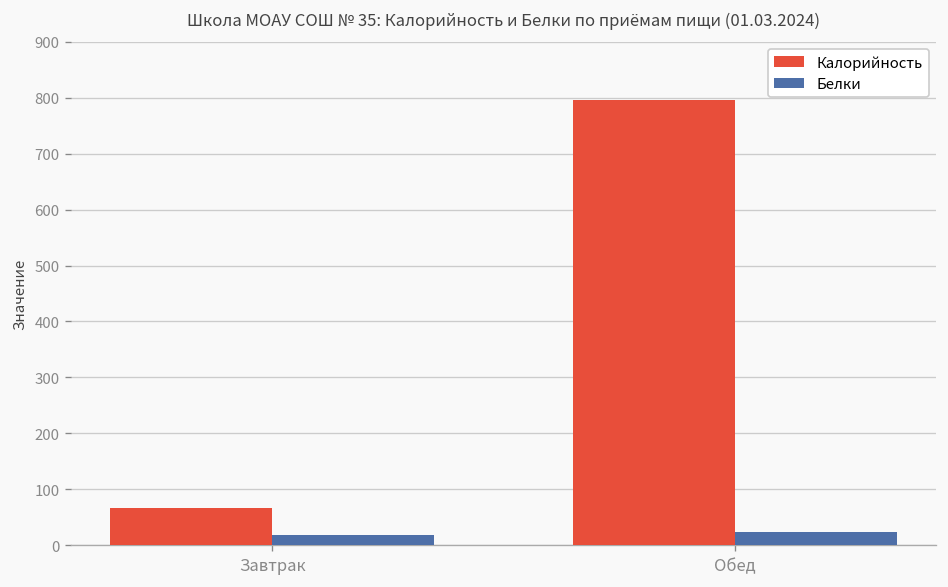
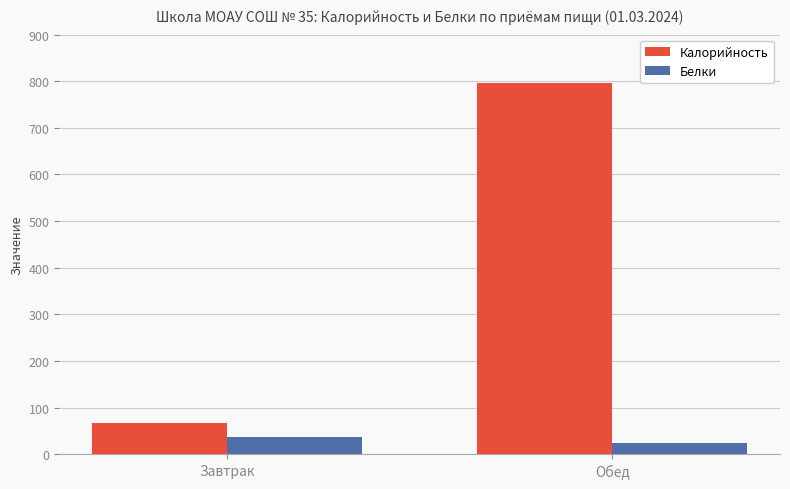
Белки, Завтрак: 20 -> 40
